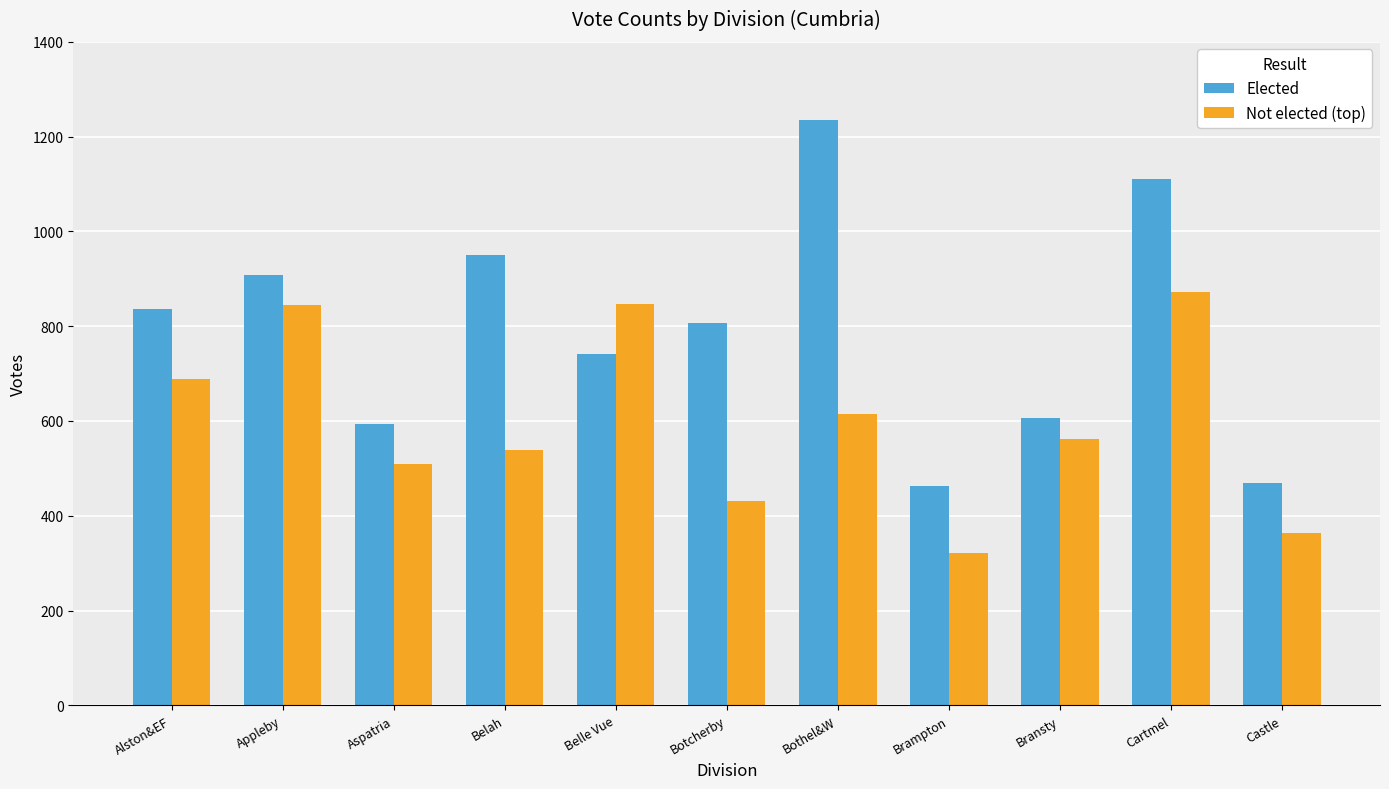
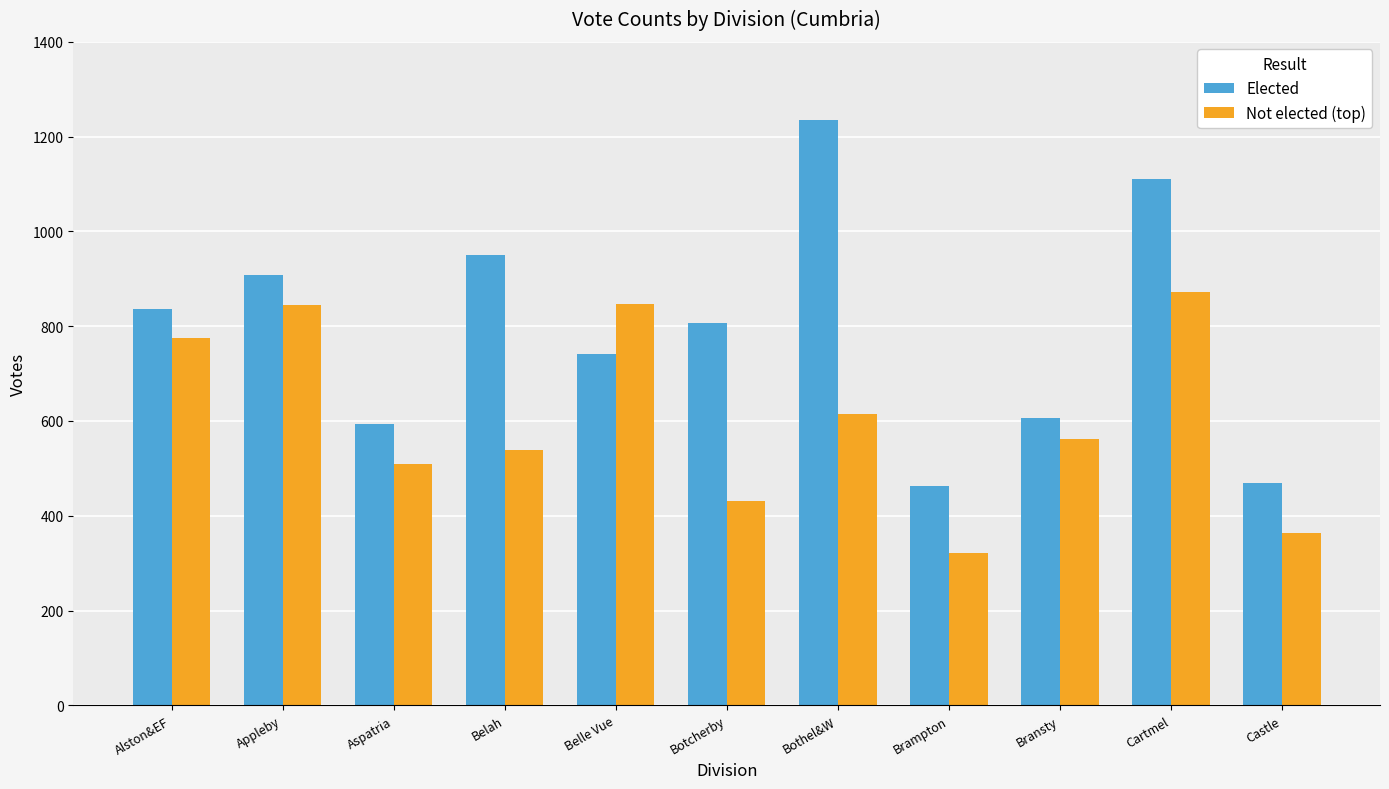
Not elected (top), Alston&EF: 690 -> 780
